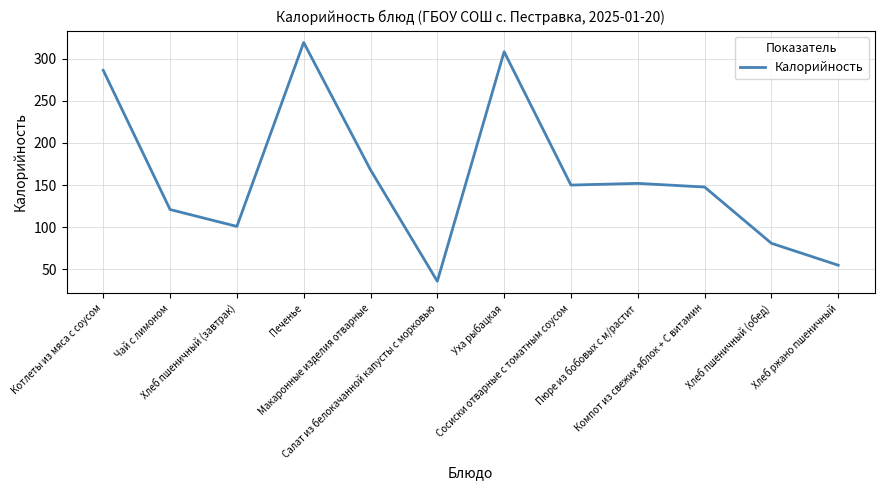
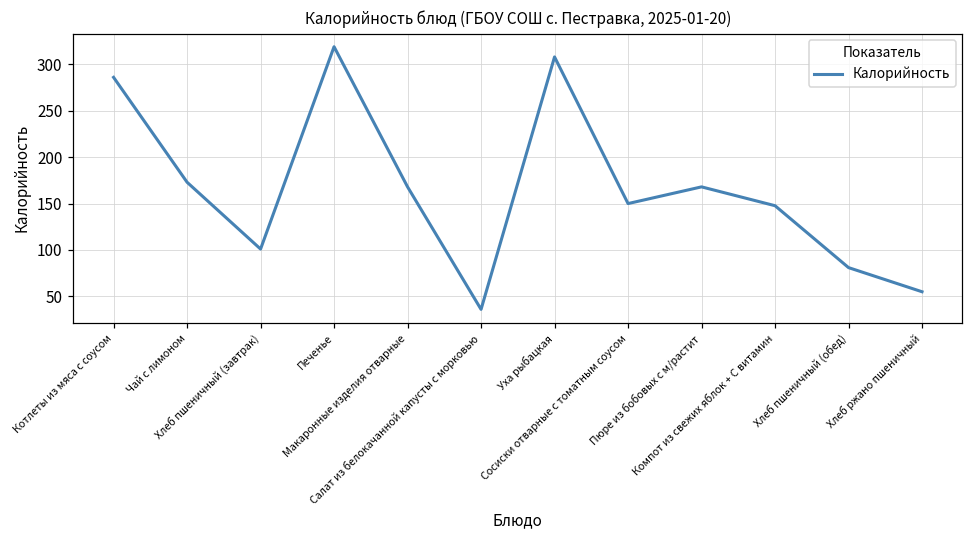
Чай с лимоном: 120 -> 170
Пюре из бобовых с м/растит: 150 -> 170
